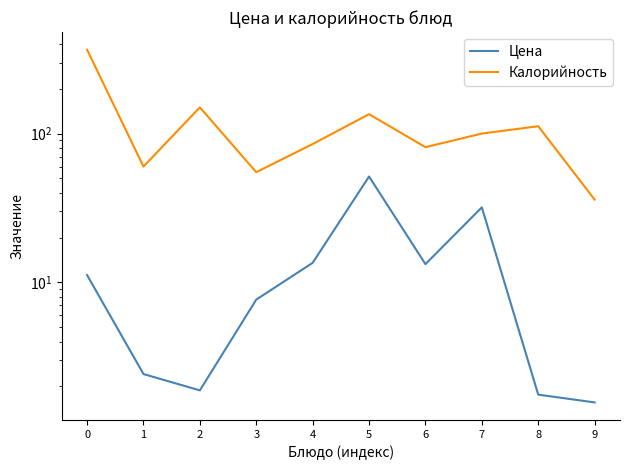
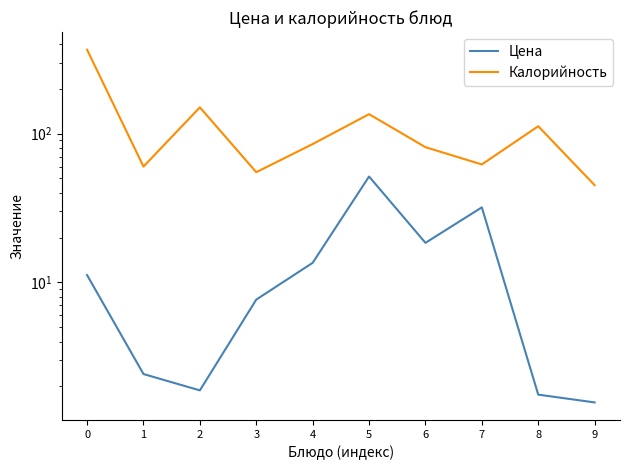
Цена, 6: 13 -> 18
Калорийность, 7: 100 -> 62
Калорийность, 9: 36 -> 45
